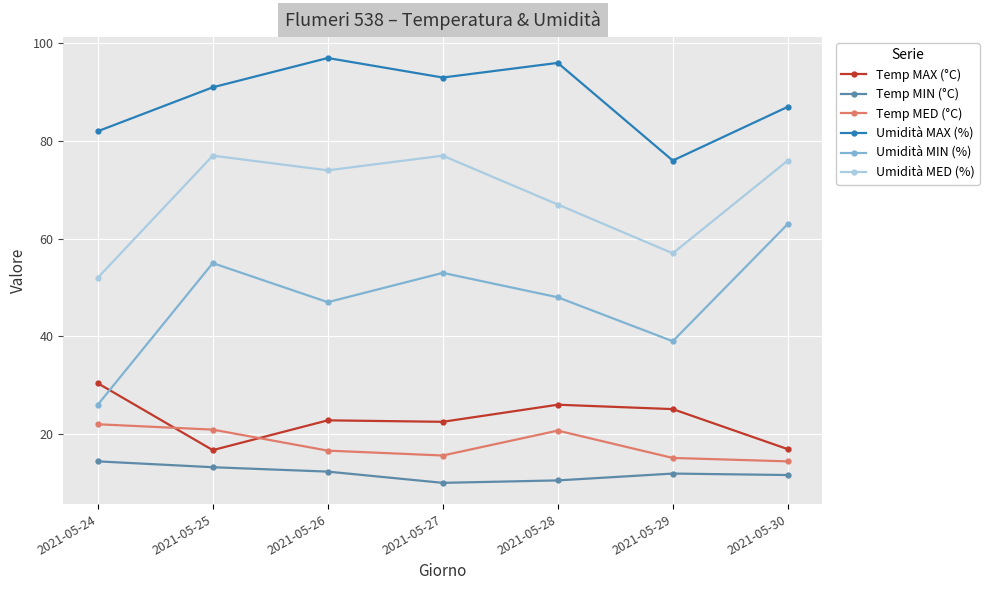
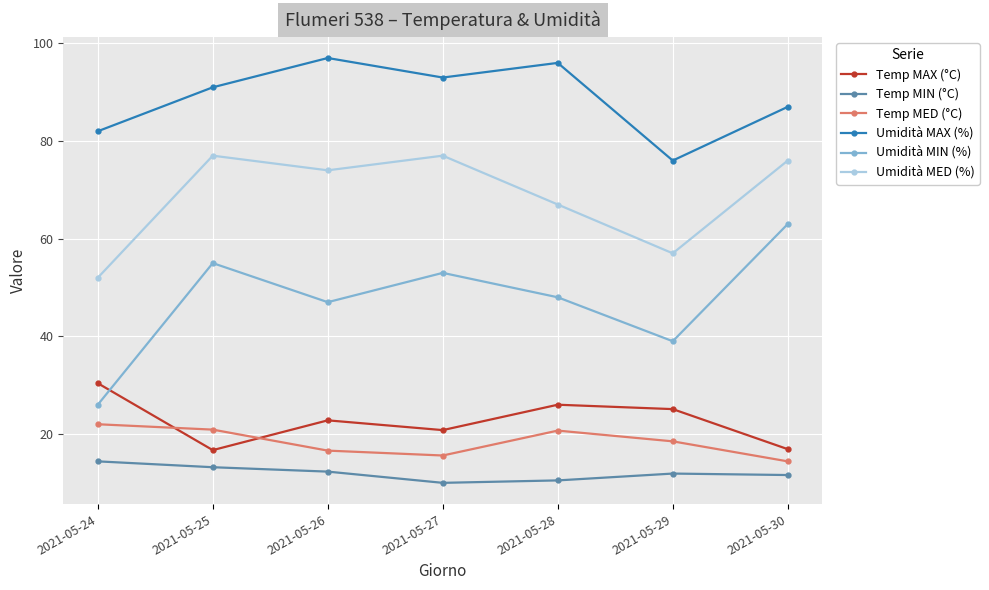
Temp MAX (°C), 2021-05-27: 23 -> 21
Temp MED (°C), 2021-05-29: 15 -> 19
